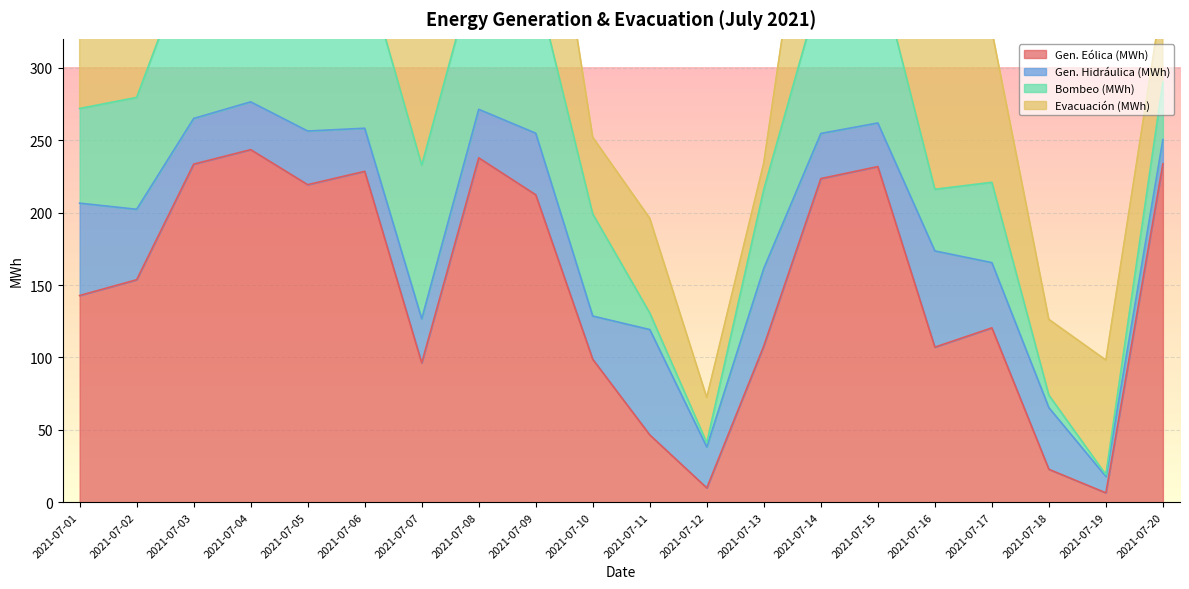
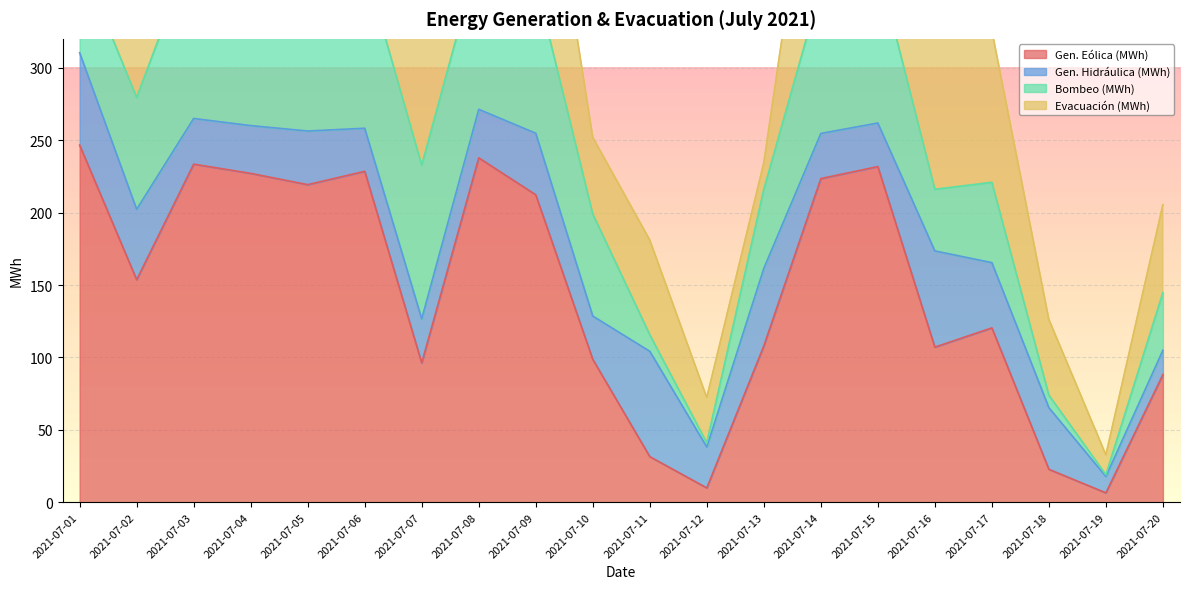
Gen. Eólica (MWh), 2021-07-01: 143 -> 247
Gen. Eólica (MWh), 2021-07-04: 244 -> 227
Gen. Eólica (MWh), 2021-07-11: 47 -> 32
Evacuación (MWh), 2021-07-19: 79 -> 14
Gen. Eólica (MWh), 2021-07-20: 234 -> 88
